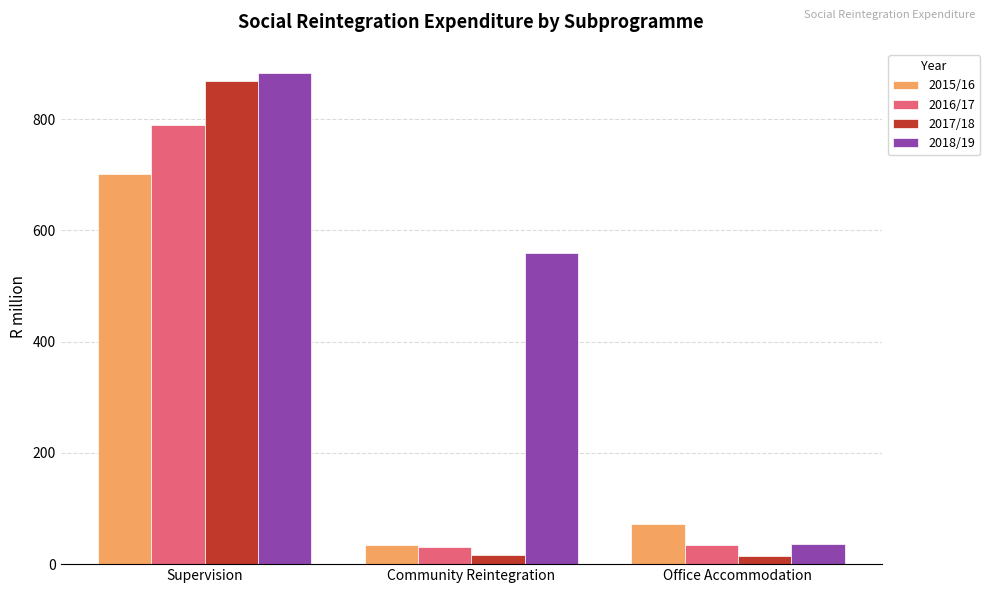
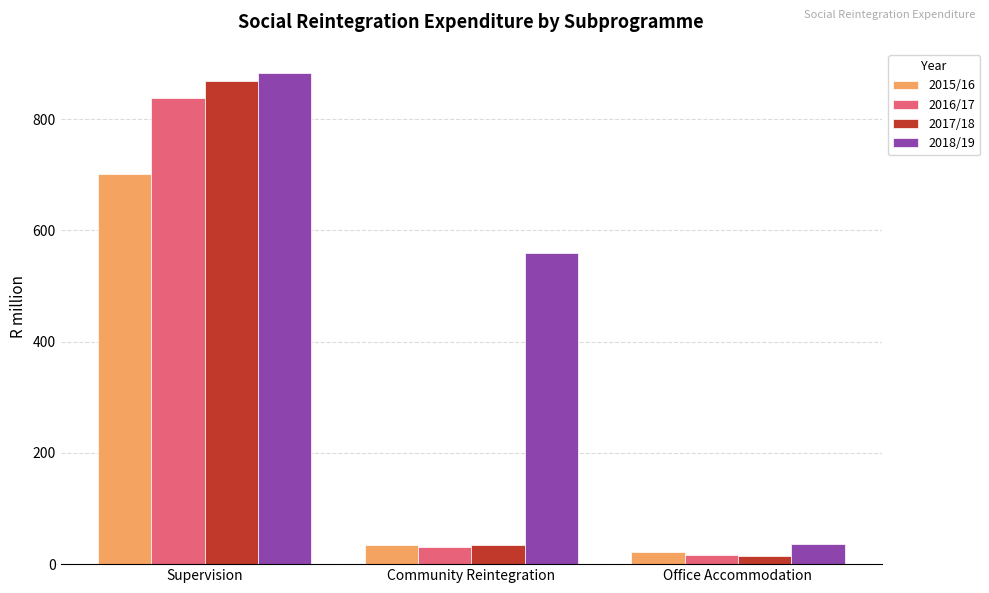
2016/17, Supervision: 790 -> 840
2017/18, Community Reintegration: 20 -> 30
2015/16, Office Accommodation: 70 -> 20
2016/17, Office Accommodation: 40 -> 20
